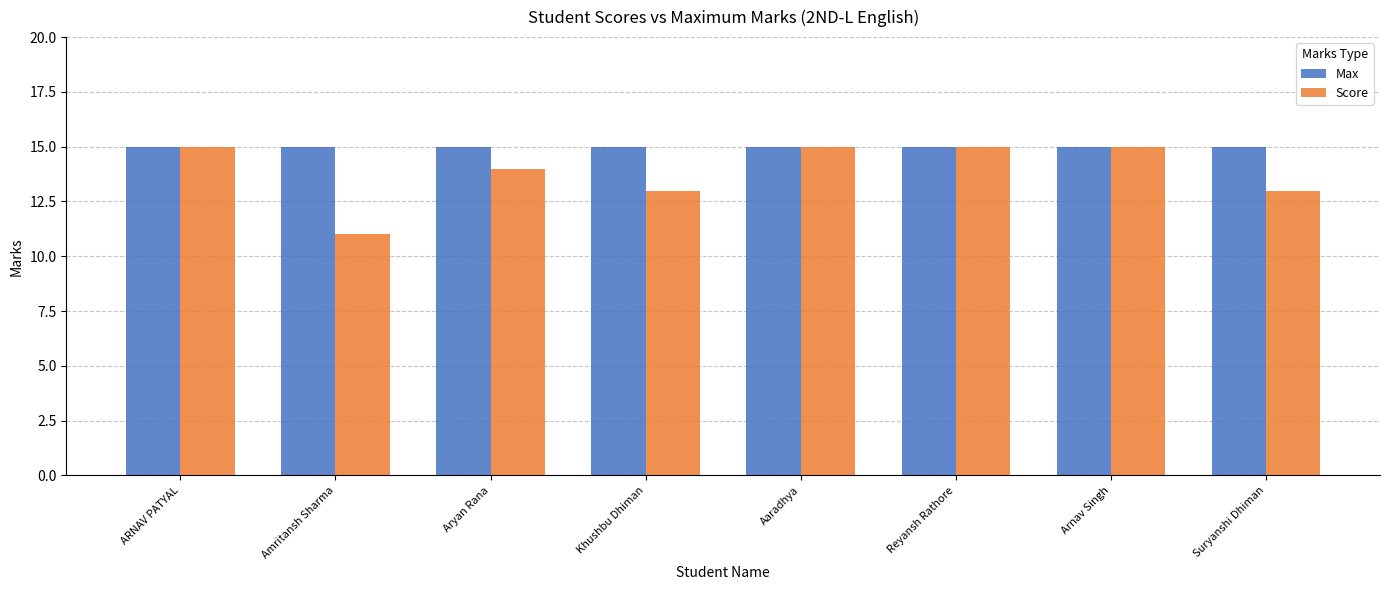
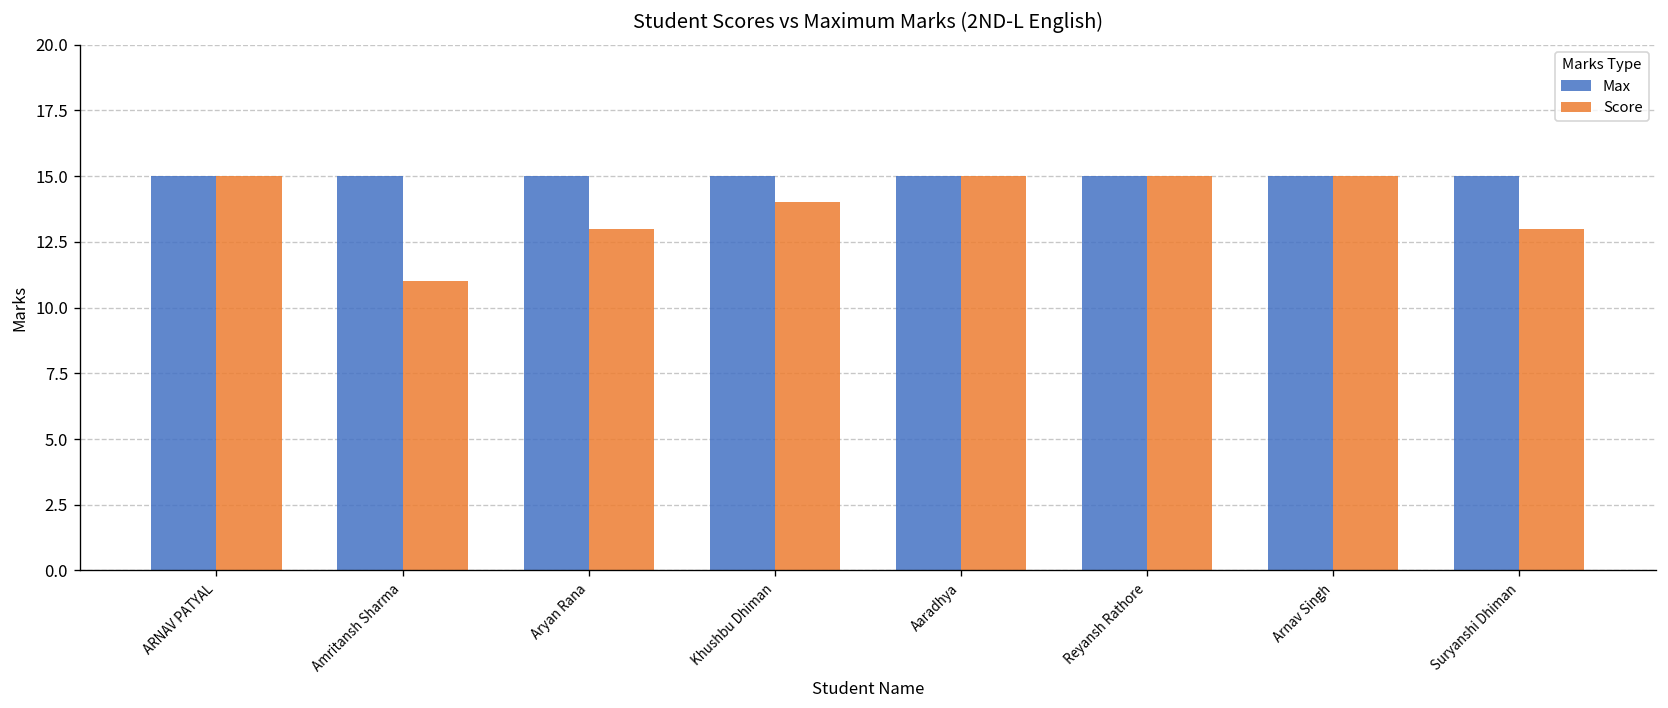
Score, Aryan Rana: 14 -> 13
Score, Khushbu Dhiman: 13 -> 14
